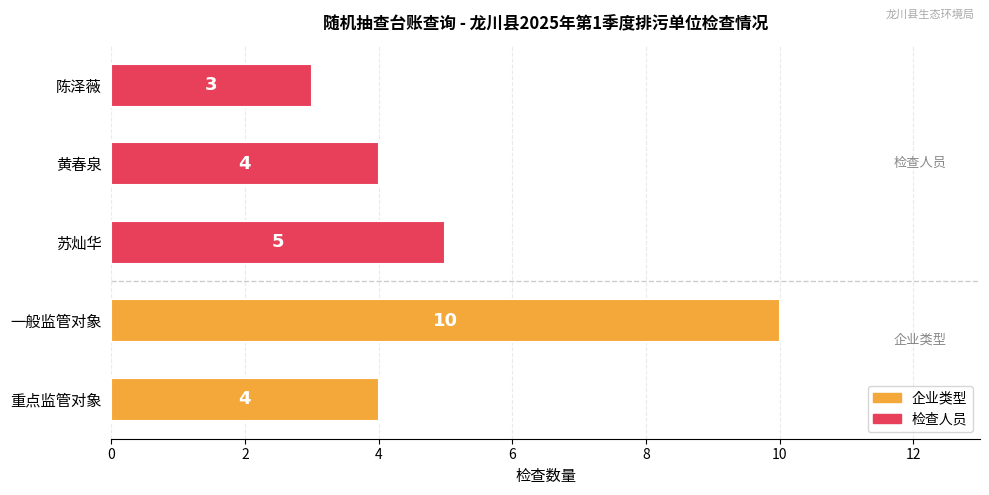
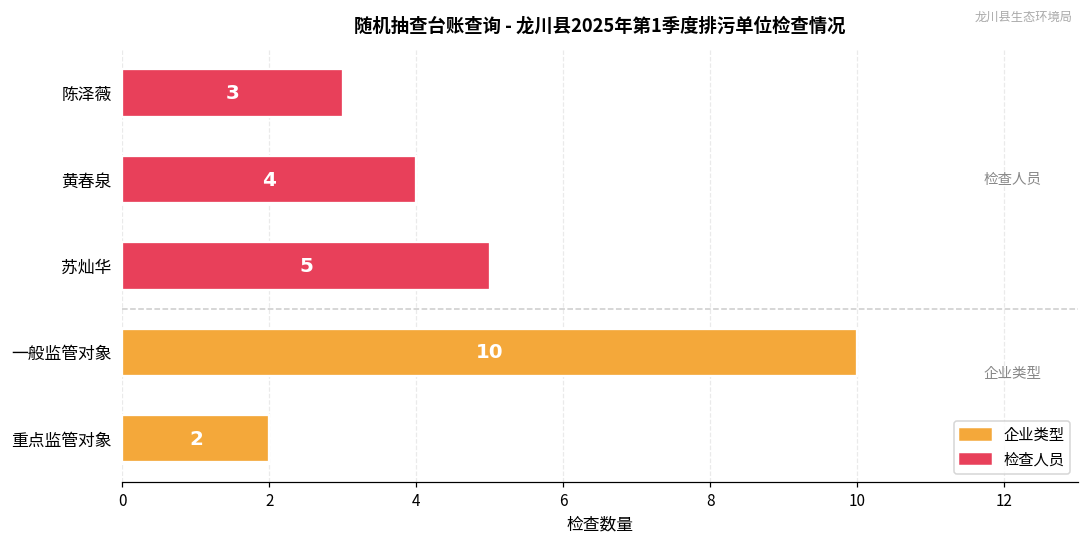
重点监管对象: 4 -> 2
